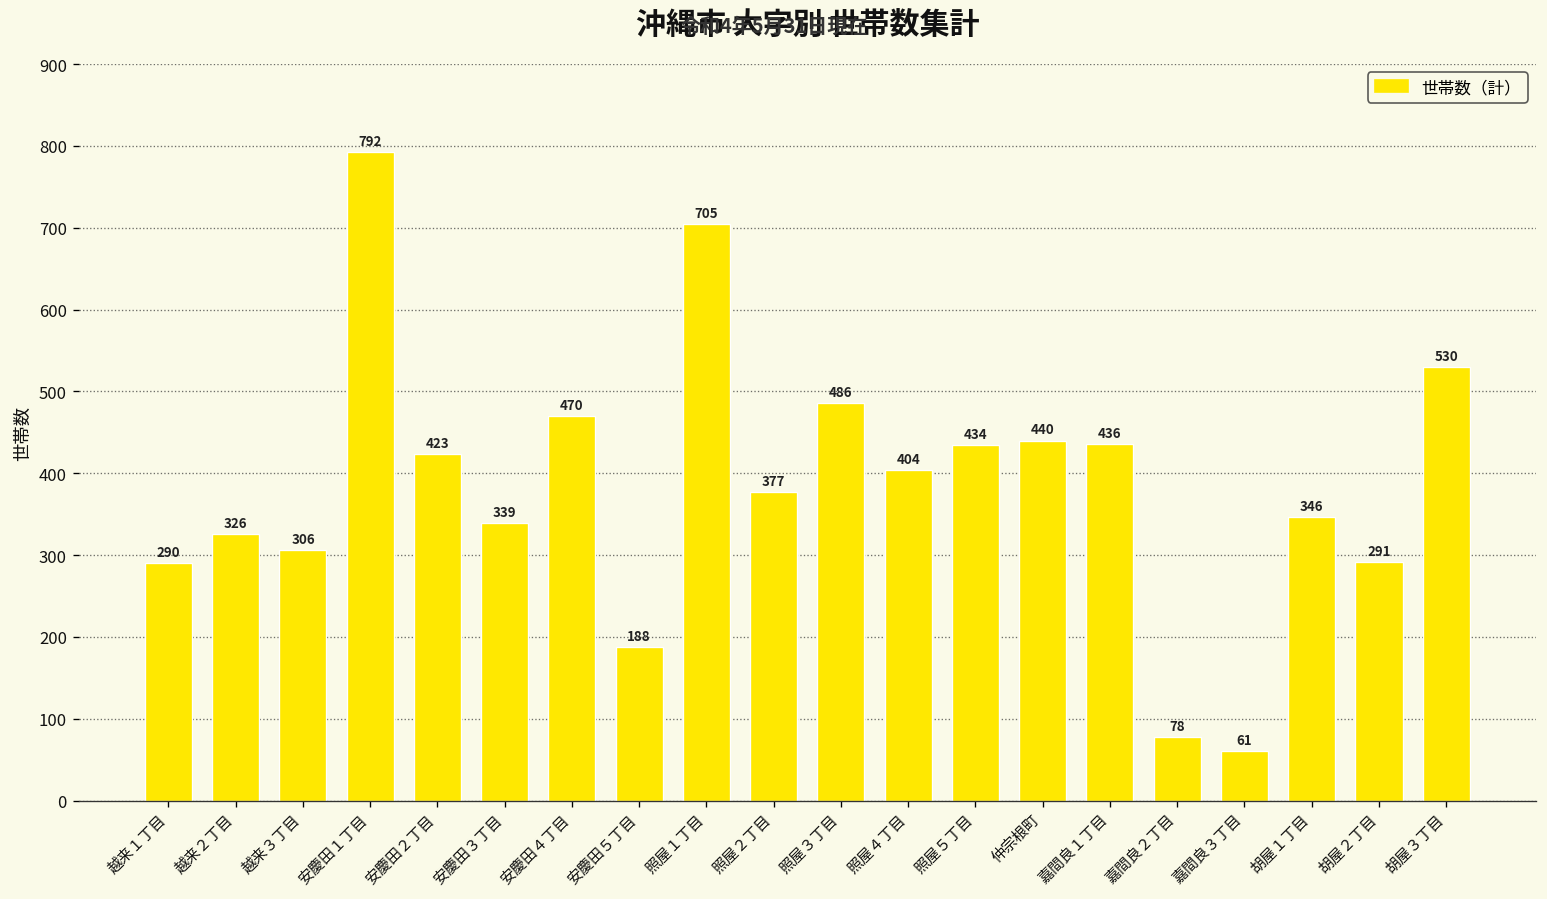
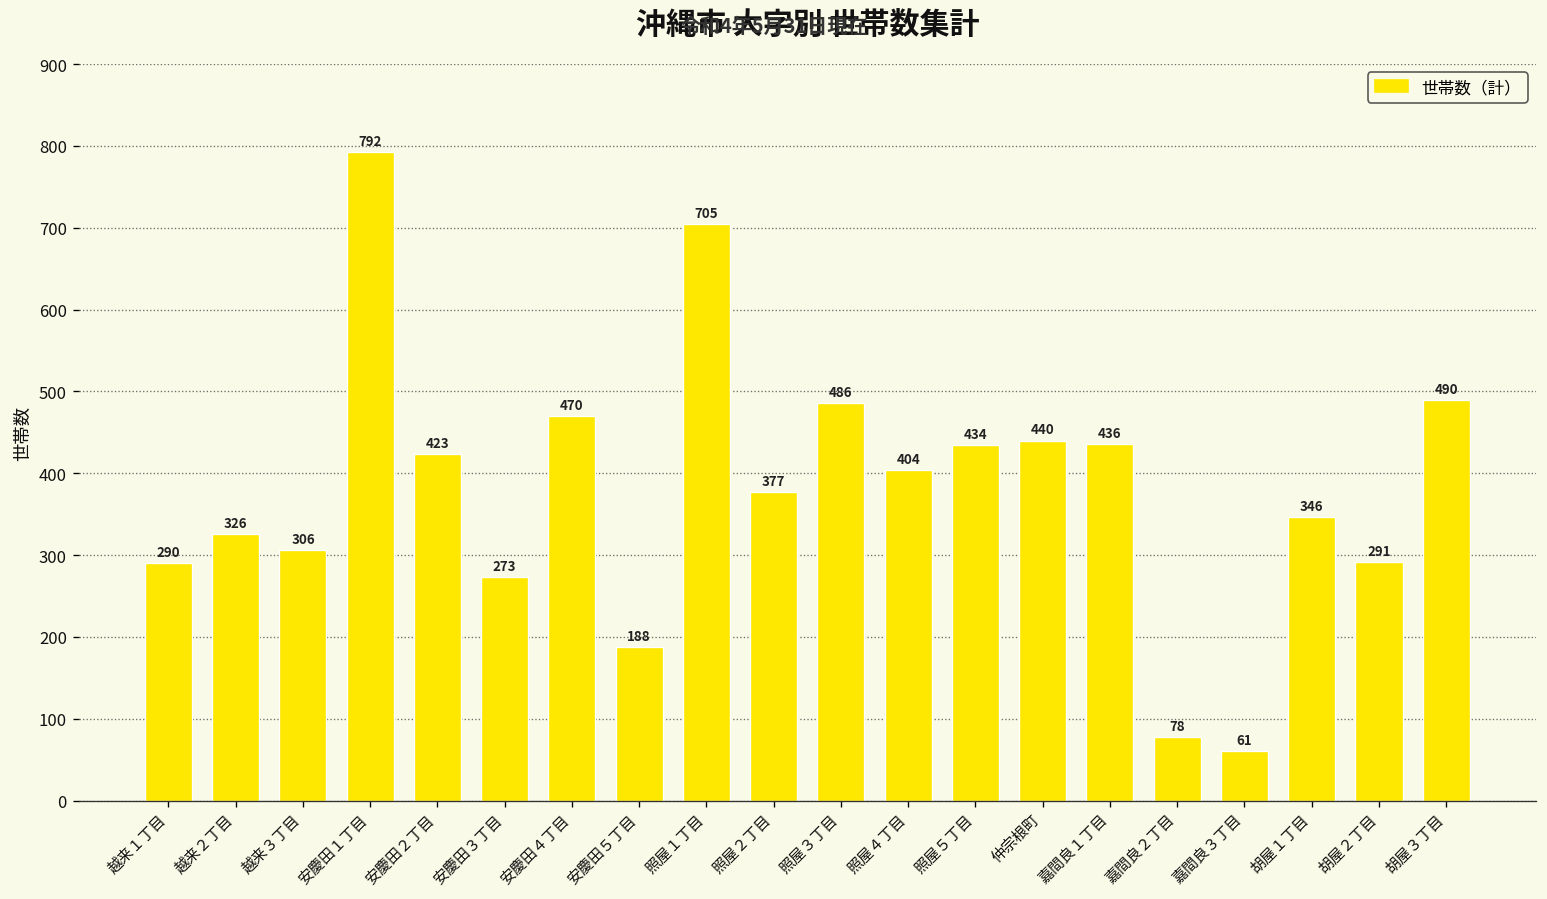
安慶田３丁目: 339 -> 273
胡屋３丁目: 530 -> 490
